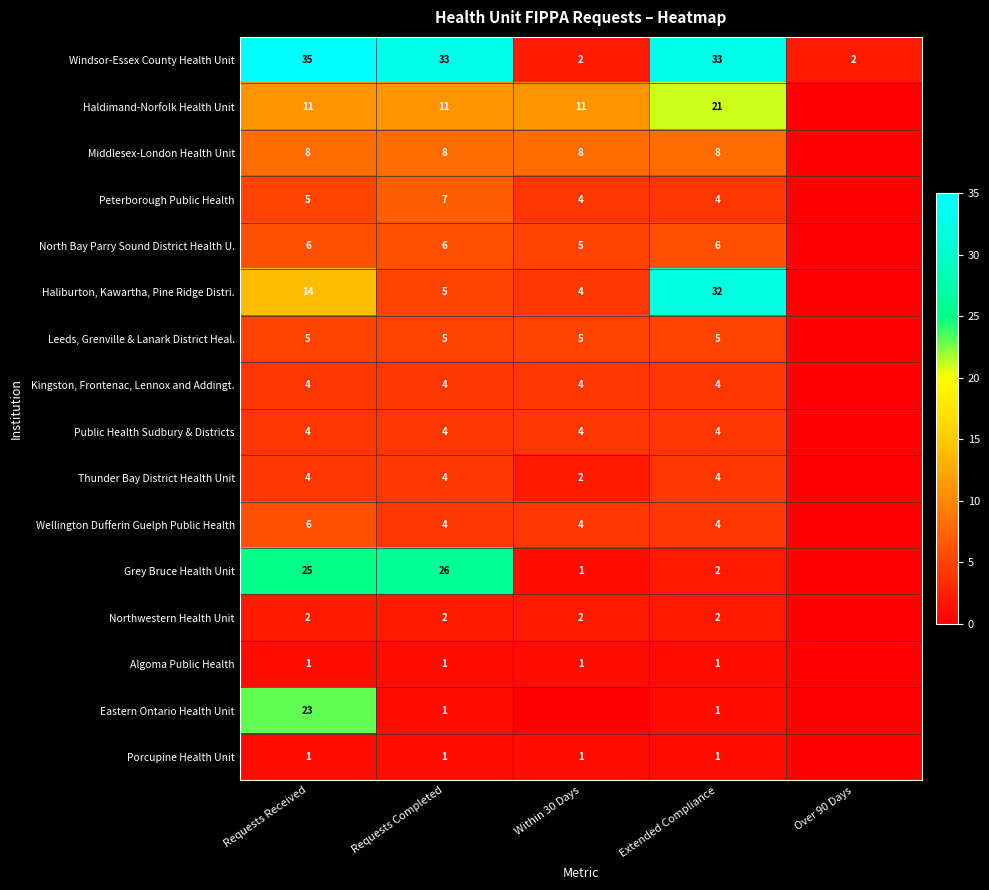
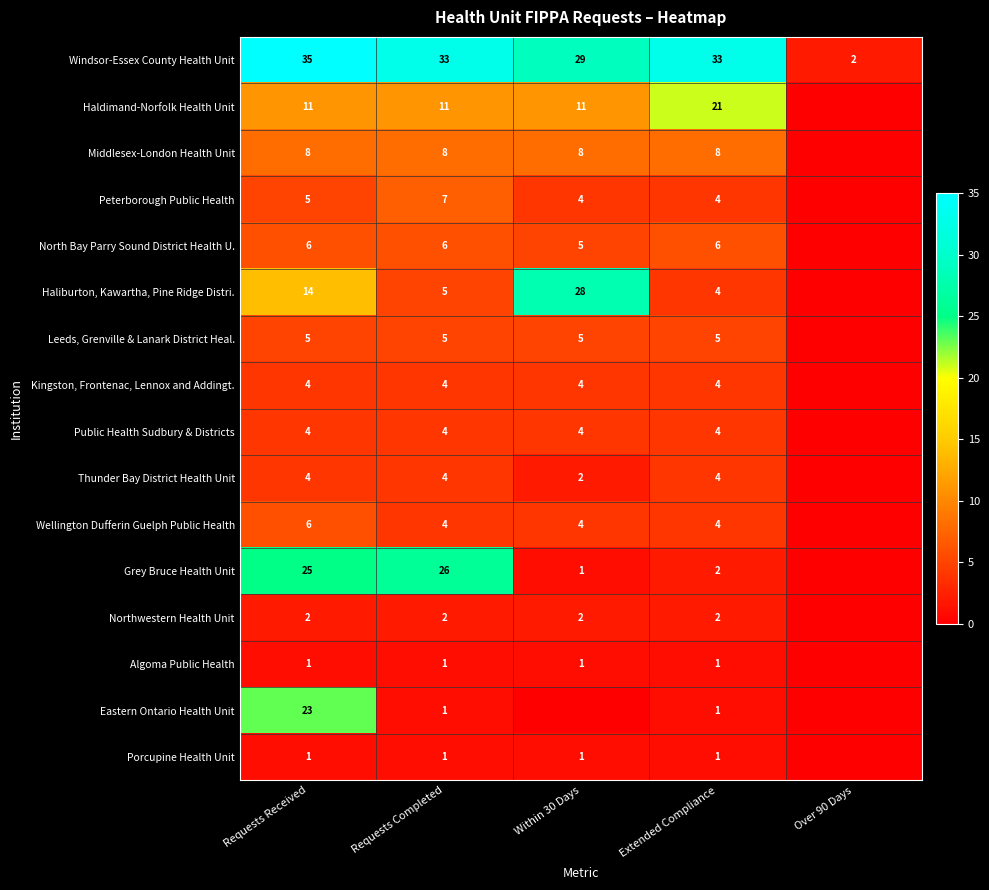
Windsor-Essex County Health Unit, Within 30 Days: 2 -> 29
Haliburton, Kawartha, Pine Ridge Distri., Within 30 Days: 4 -> 28
Haliburton, Kawartha, Pine Ridge Distri., Extended Compliance: 32 -> 4
